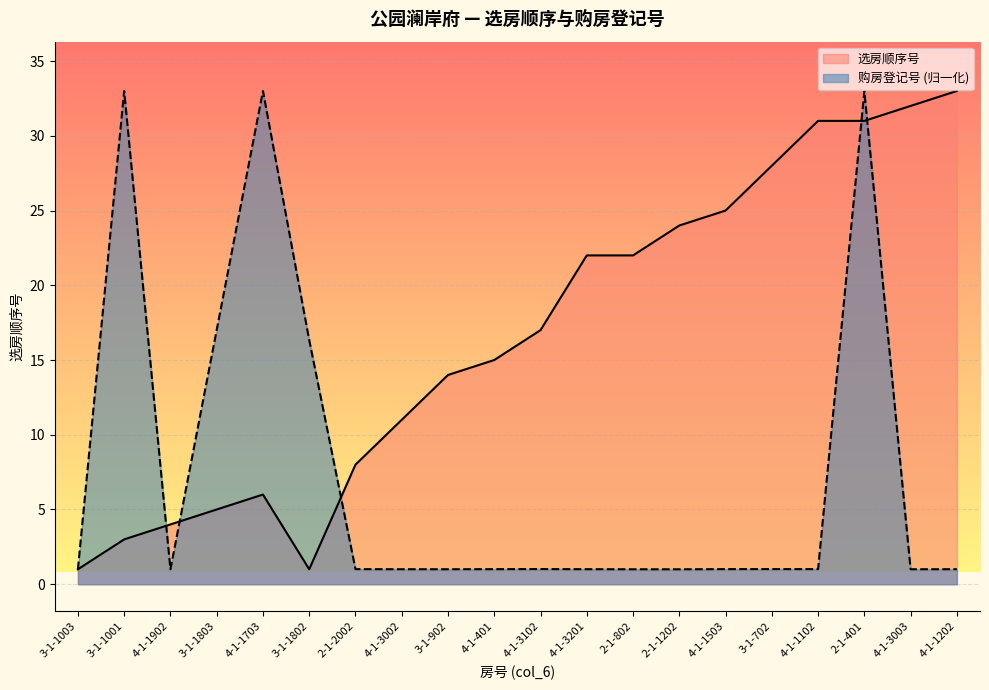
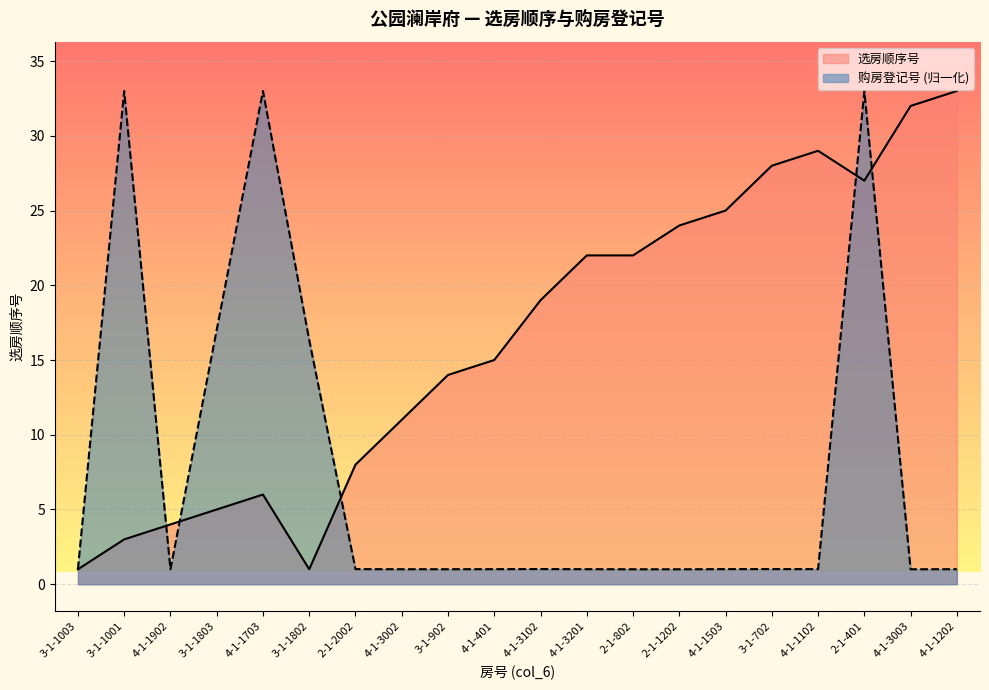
选房顺序号, 4-1-3102: 17 -> 19
选房顺序号, 4-1-1102: 31 -> 29
选房顺序号, 2-1-401: 31 -> 27
